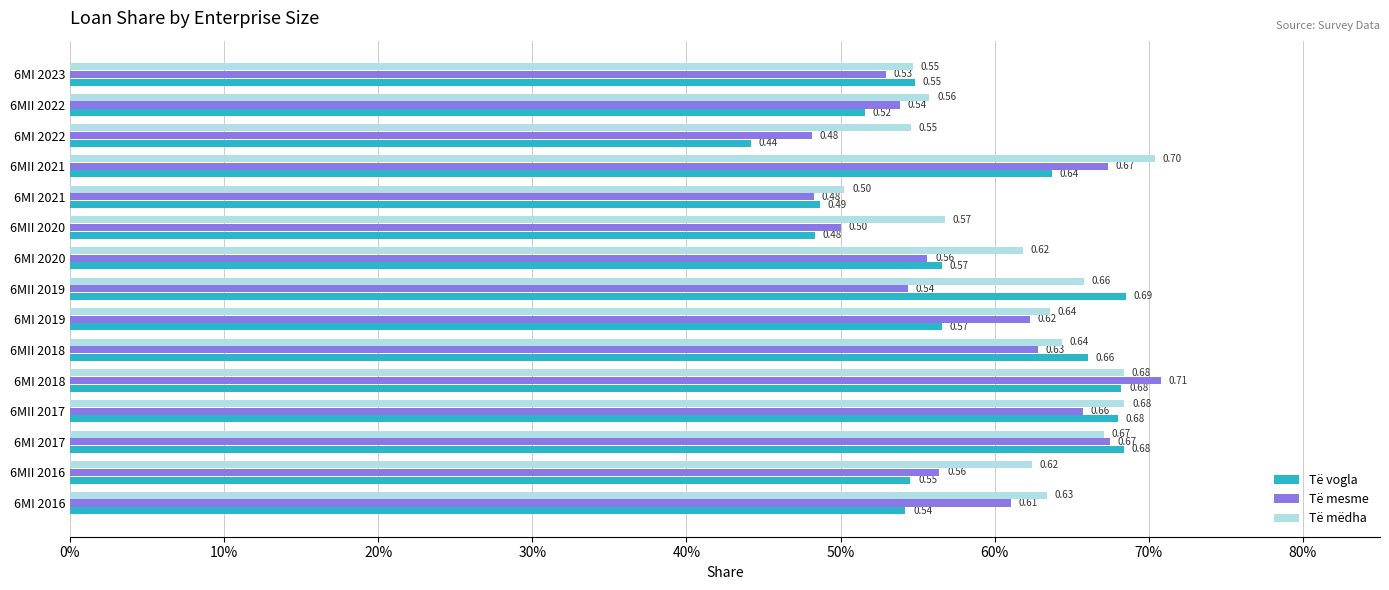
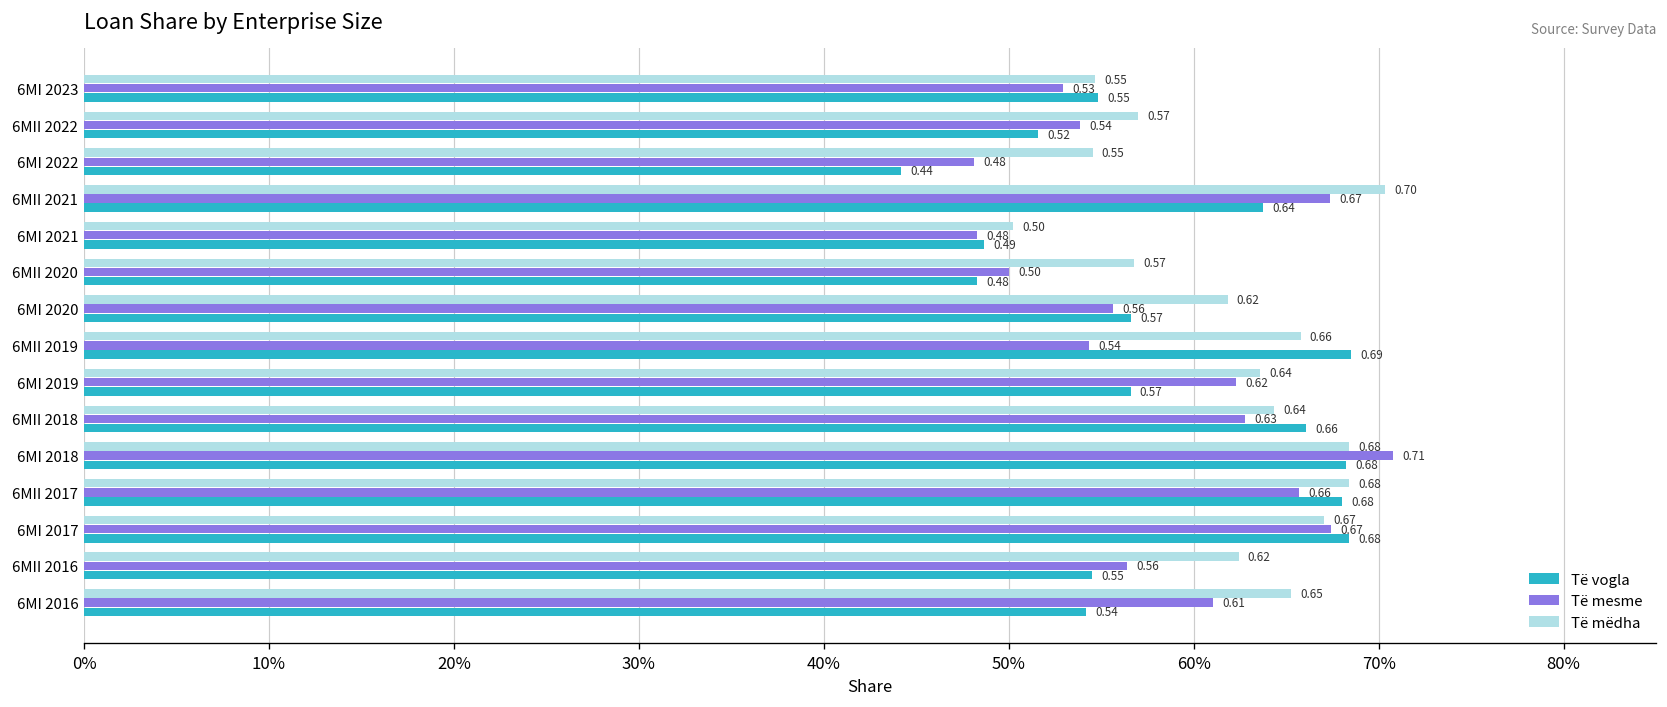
Të mëdha, 6MII 2022: 0.56 -> 0.57
Të mëdha, 6MI 2016: 0.63 -> 0.65
